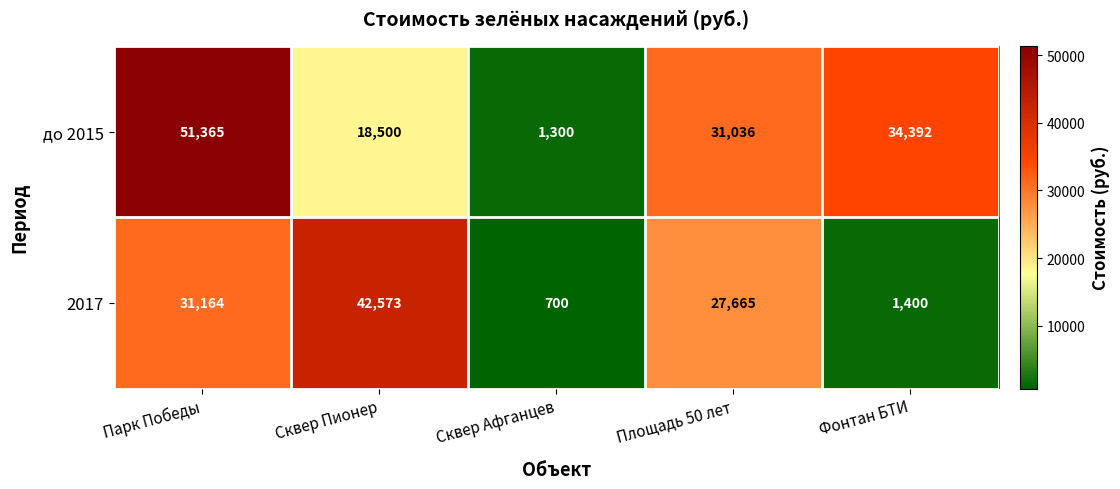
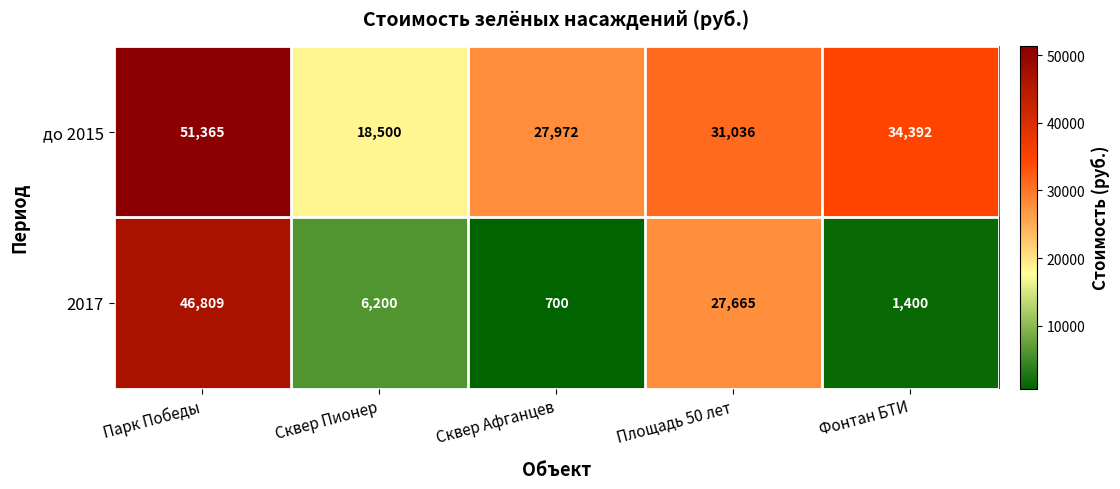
до 2015, Сквер Афганцев: 1,300 -> 27,972
2017, Парк Победы: 31,164 -> 46,809
2017, Сквер Пионер: 42,573 -> 6,200
